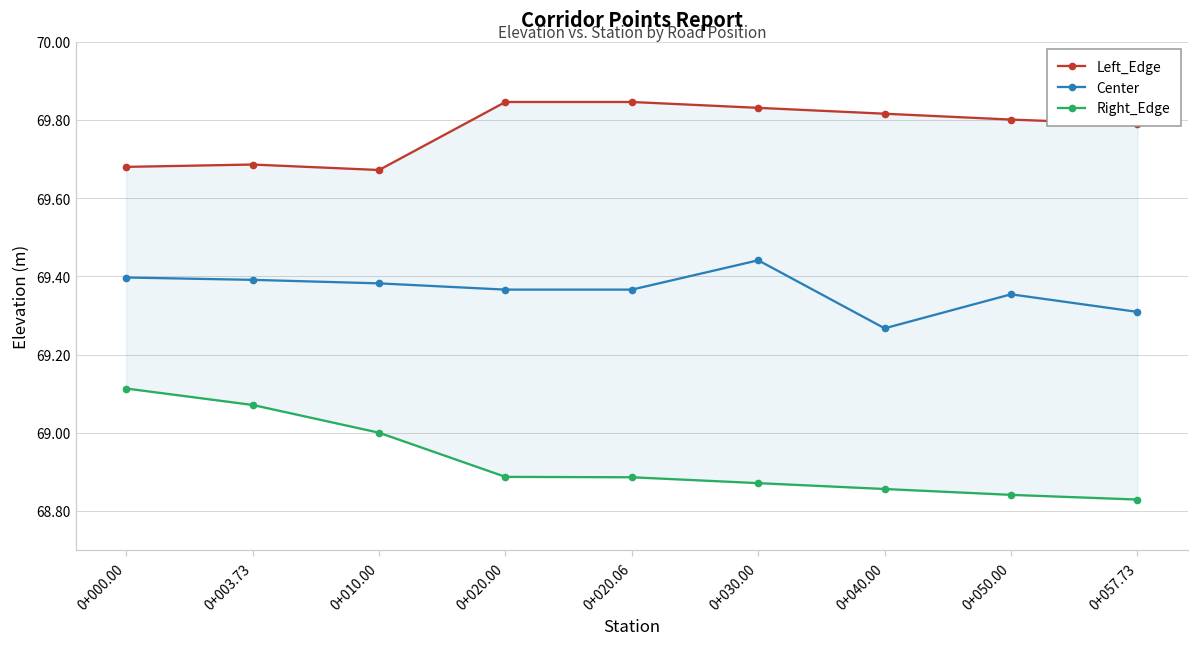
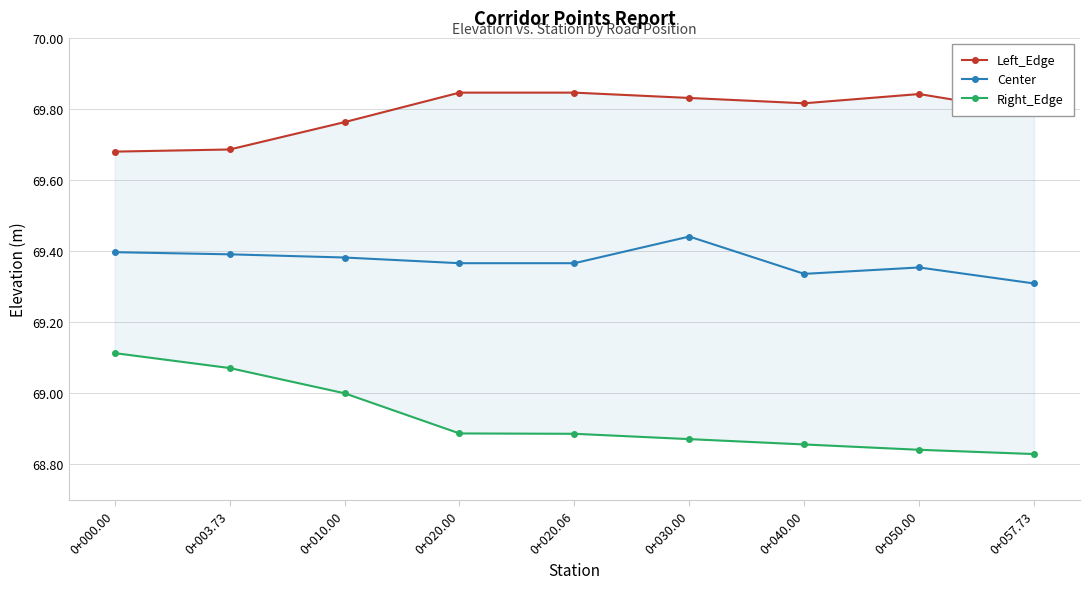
Left_Edge, 0+010.00: 69.67 -> 69.76
Center, 0+040.00: 69.27 -> 69.34
Left_Edge, 0+050.00: 69.80 -> 69.84
